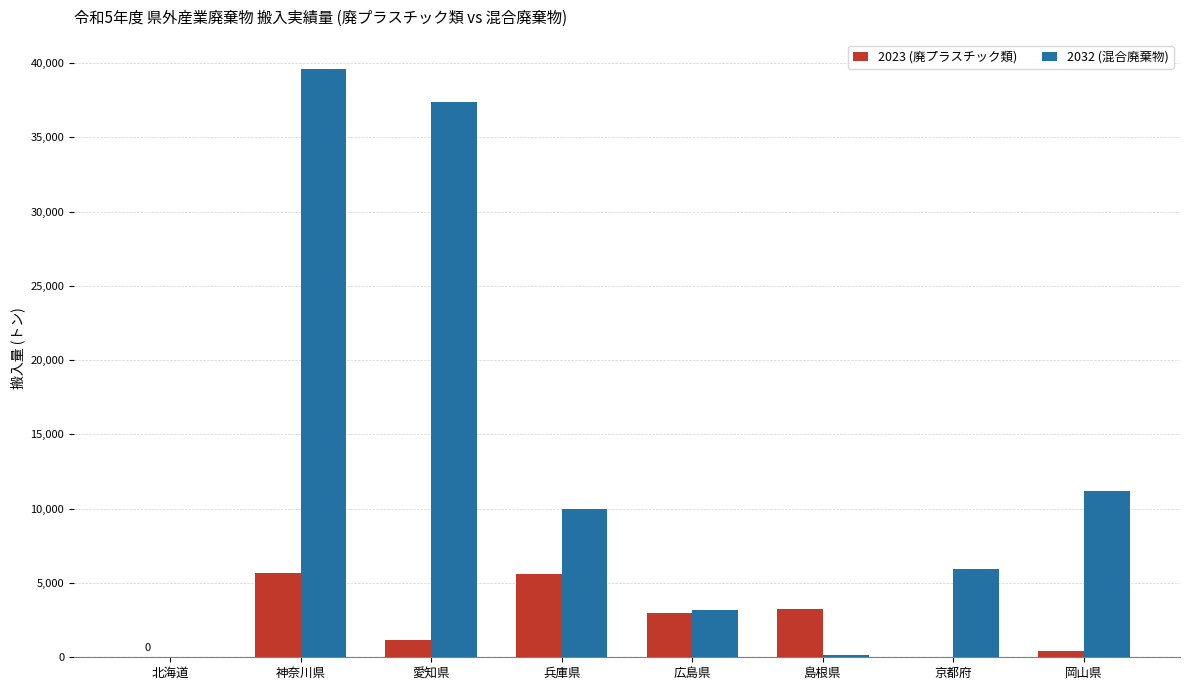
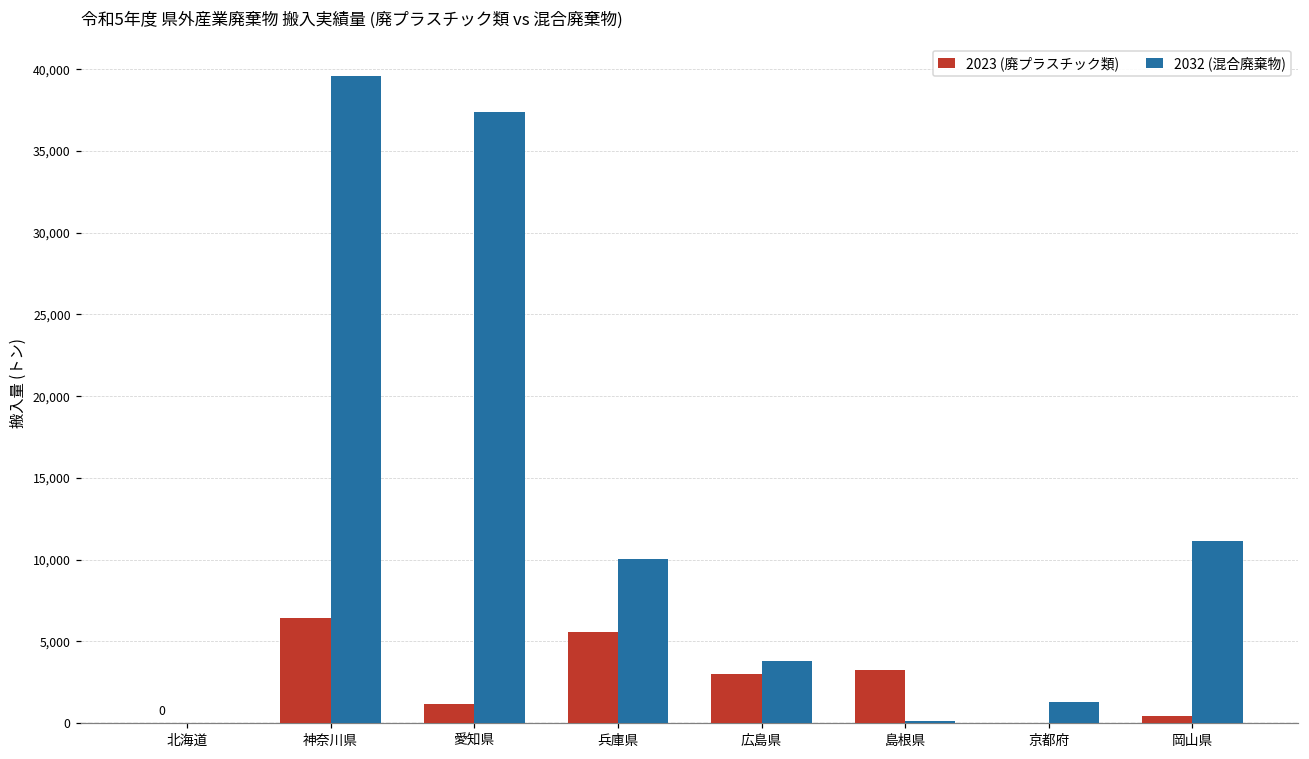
2023 (廃プラスチック類), 神奈川県: 5,700 -> 6,400
2032 (混合廃棄物), 広島県: 3,200 -> 3,800
2032 (混合廃棄物), 京都府: 6,000 -> 1,300
